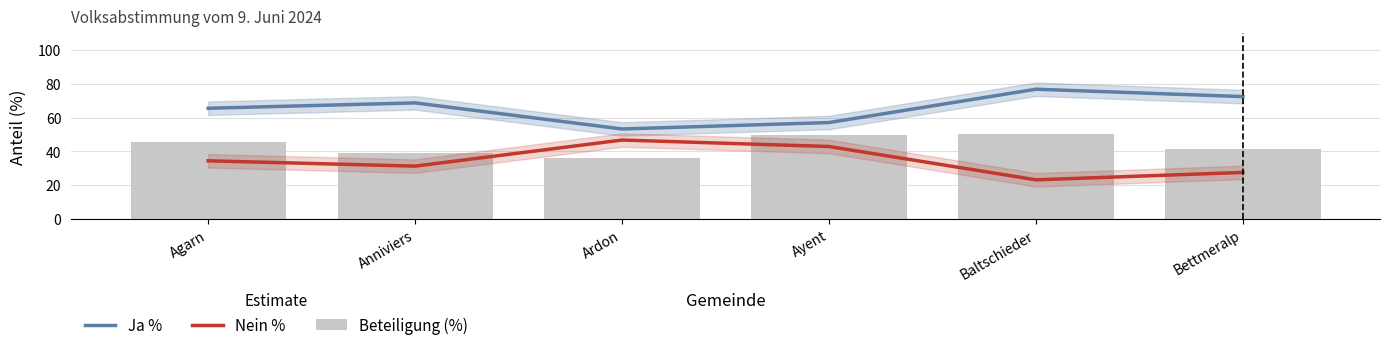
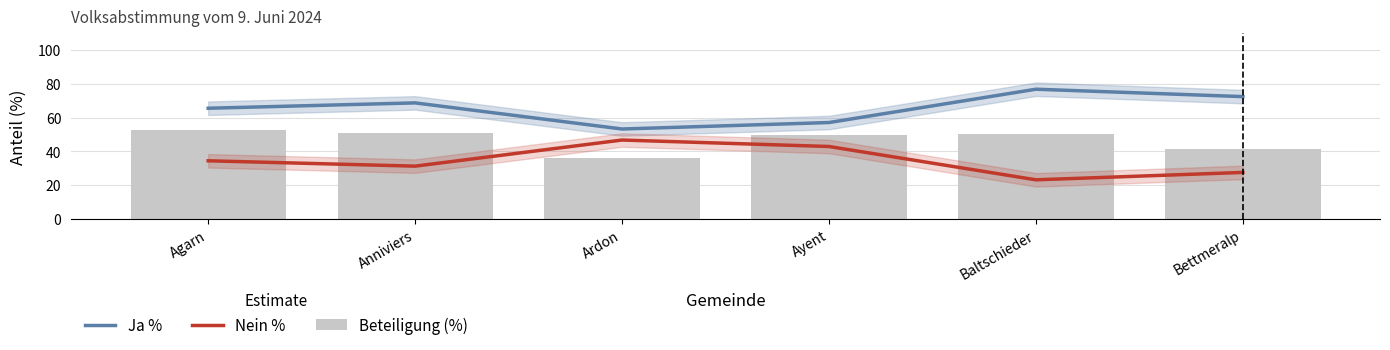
Beteiligung (%), Agarn: 46 -> 53
Beteiligung (%), Anniviers: 39 -> 51
